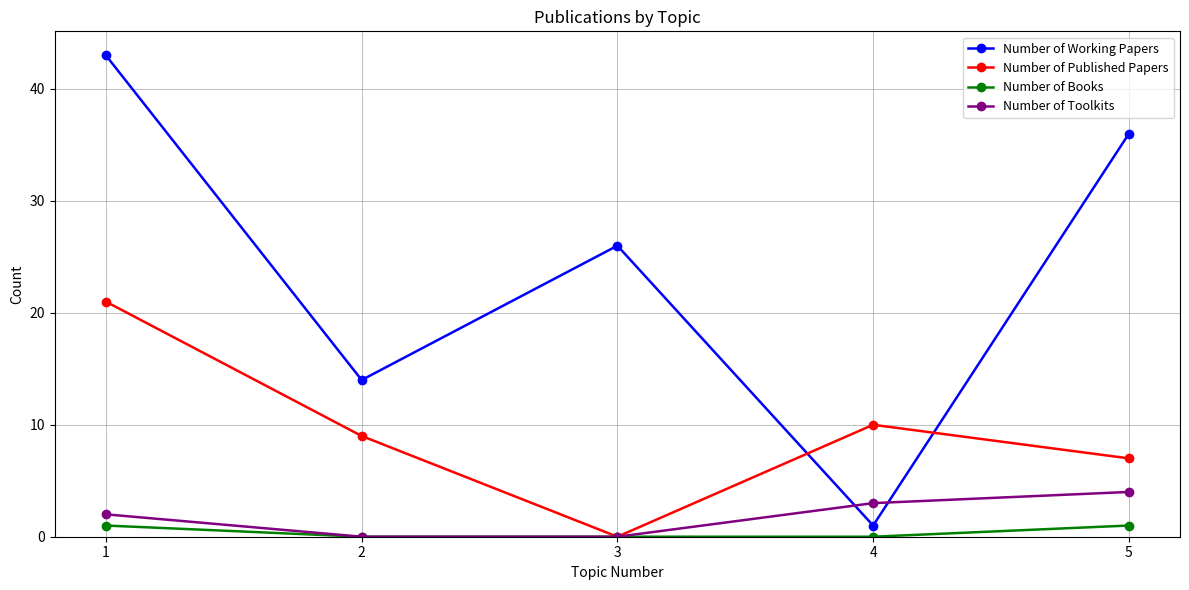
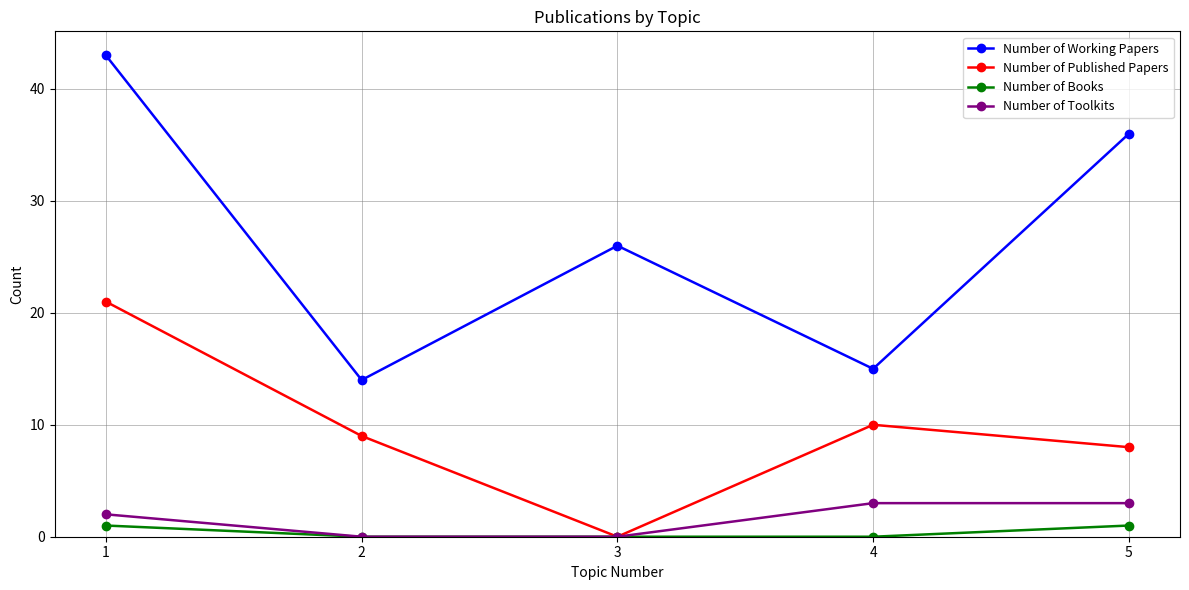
Number of Working Papers, 4: 1 -> 15
Number of Published Papers, 5: 7 -> 8
Number of Toolkits, 5: 4 -> 3
